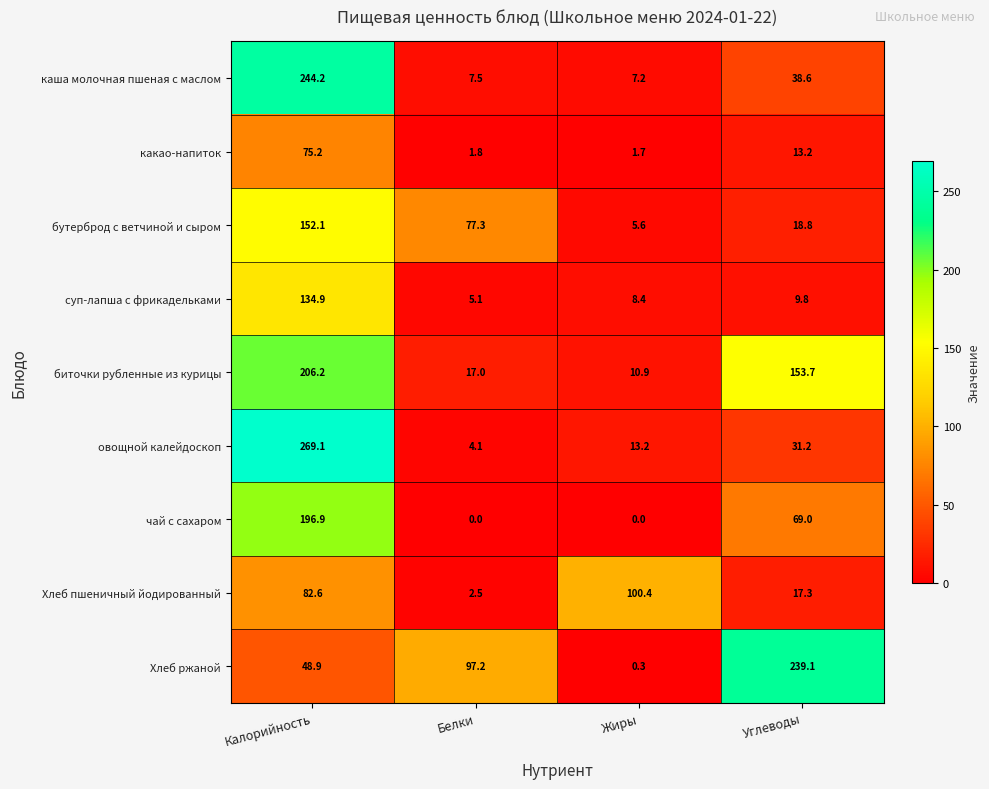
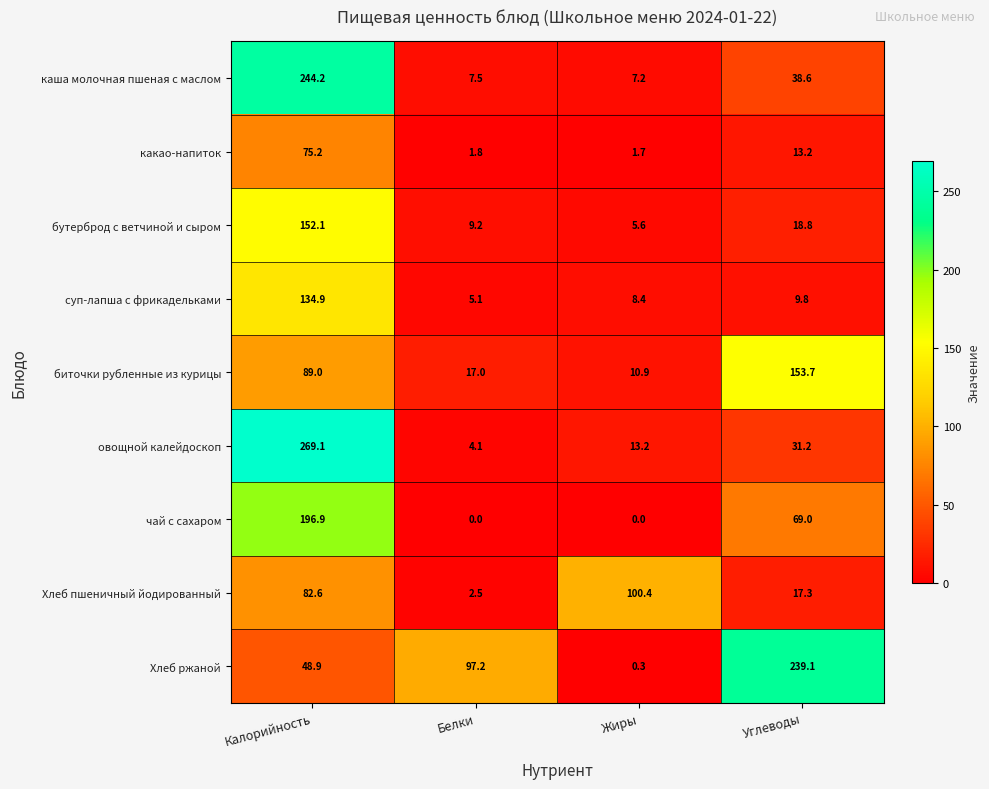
бутерброд с ветчиной и сыром, Белки: 77.3 -> 9.2
биточки рубленные из курицы, Калорийность: 206.2 -> 89.0
